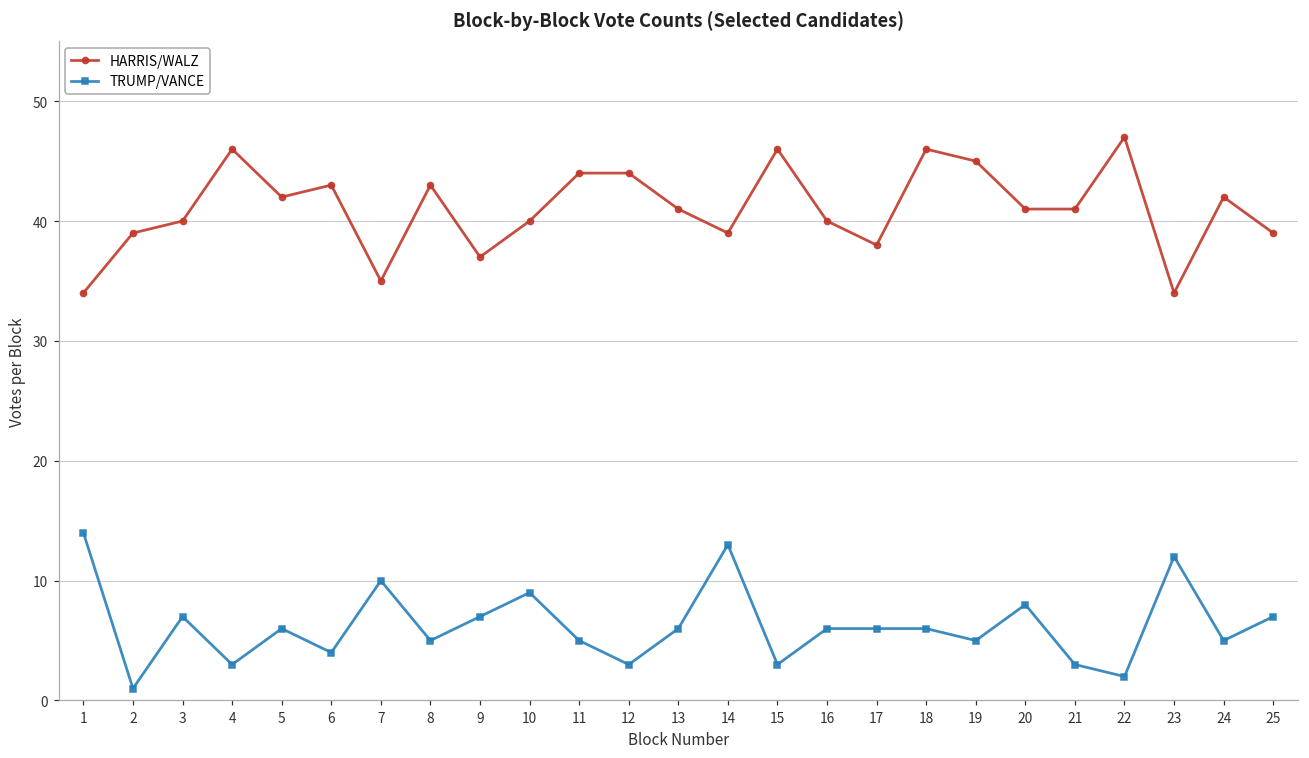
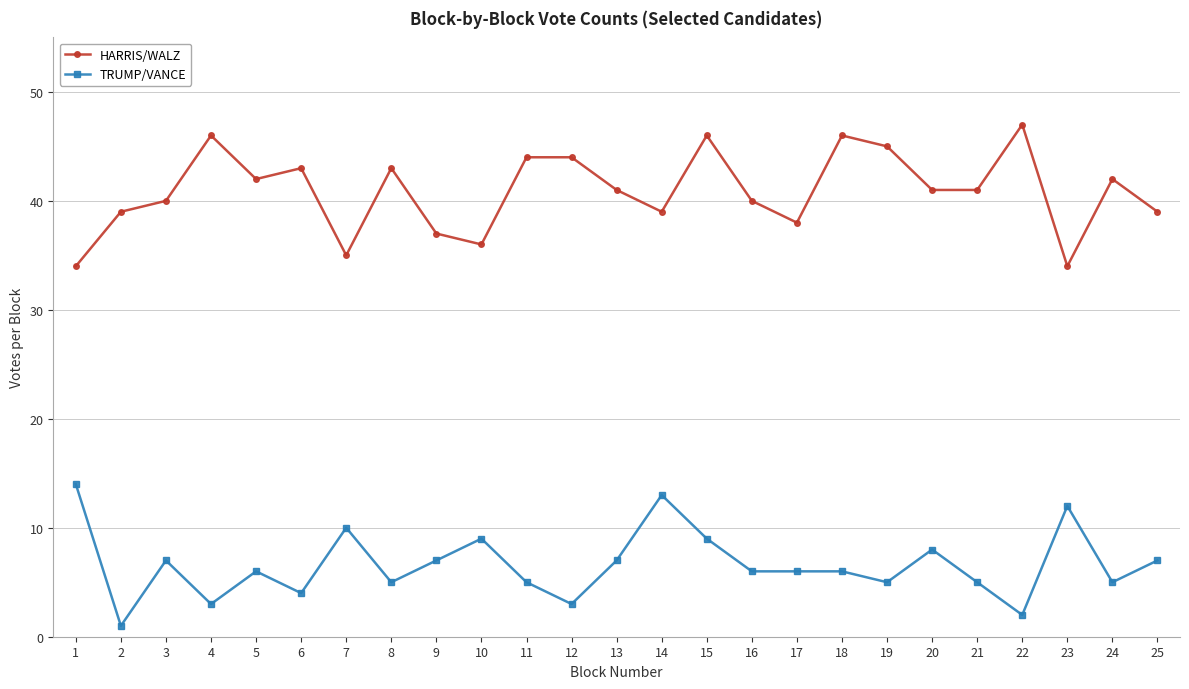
HARRIS/WALZ, 10: 40 -> 36
TRUMP/VANCE, 13: 6 -> 7
TRUMP/VANCE, 15: 3 -> 9
TRUMP/VANCE, 21: 3 -> 5
